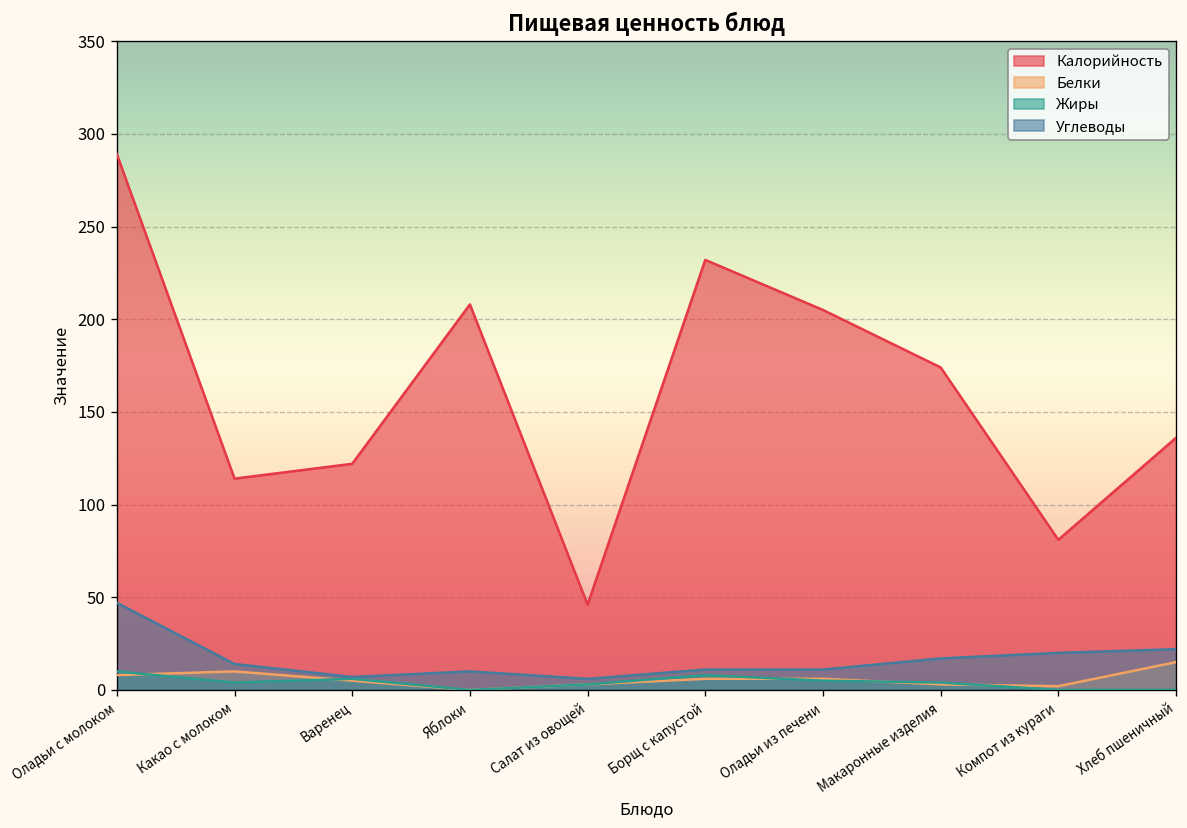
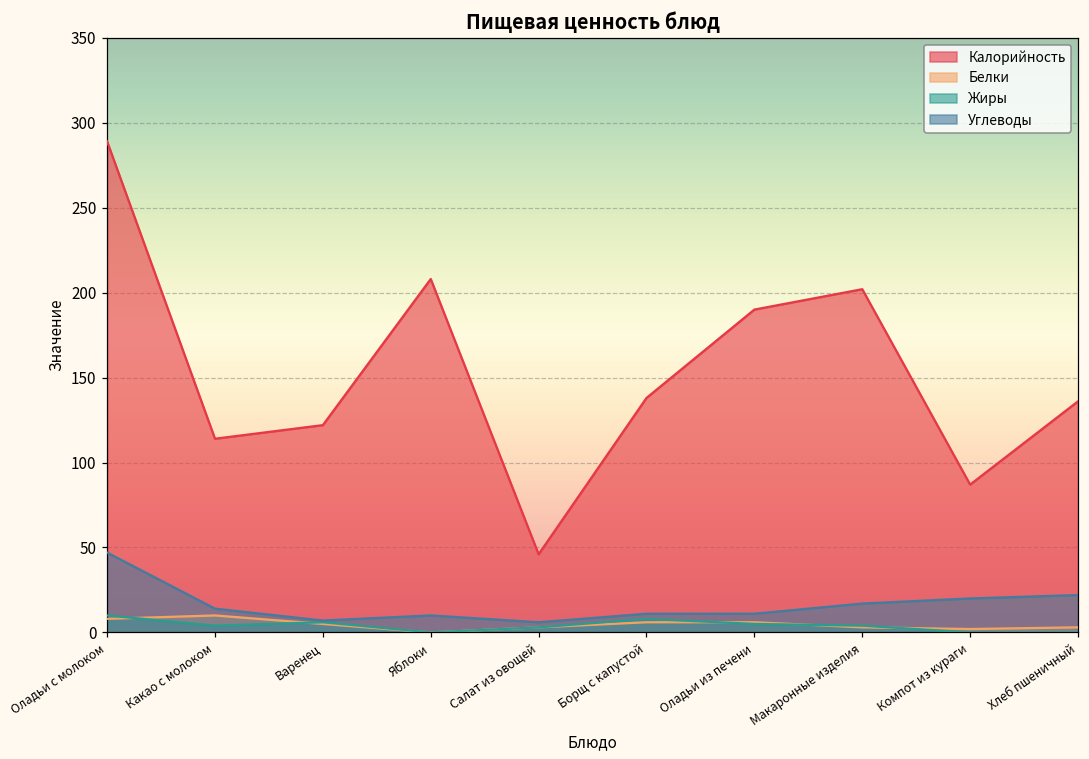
Калорийность, Борщ с капустой: 232 -> 138
Калорийность, Оладьи из печени: 205 -> 190
Калорийность, Макаронные изделия: 174 -> 202
Калорийность, Компот из кураги: 81 -> 87
Белки, Хлеб пшеничный: 15 -> 3
